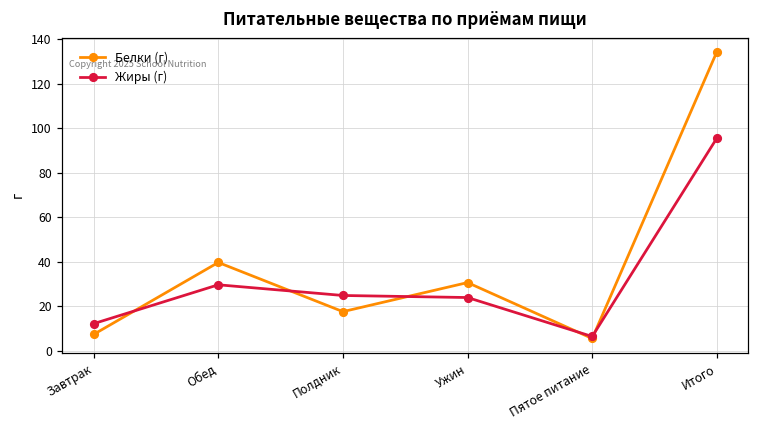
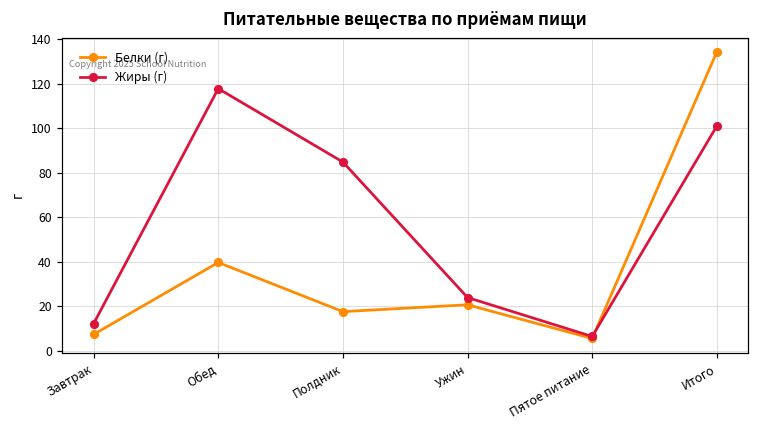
Жиры (г), Обед: 30 -> 118
Жиры (г), Полдник: 25 -> 85
Белки (г), Ужин: 31 -> 21
Жиры (г), Итого: 95 -> 101
